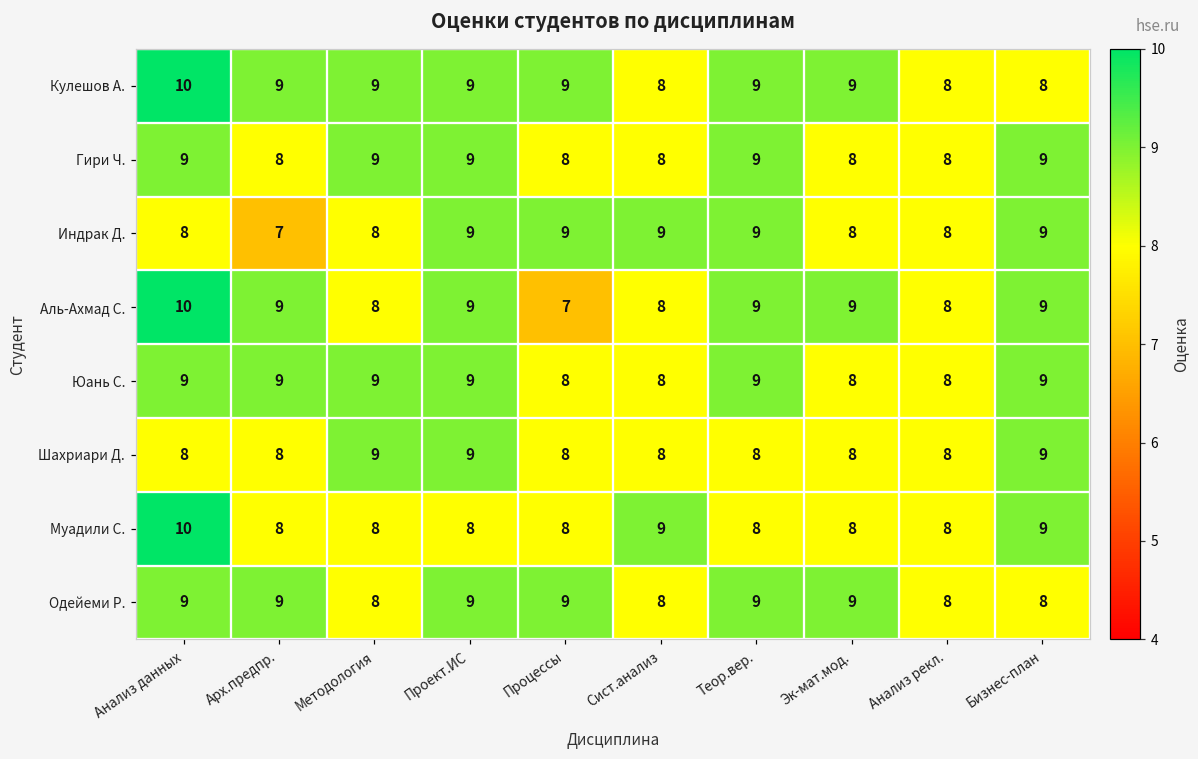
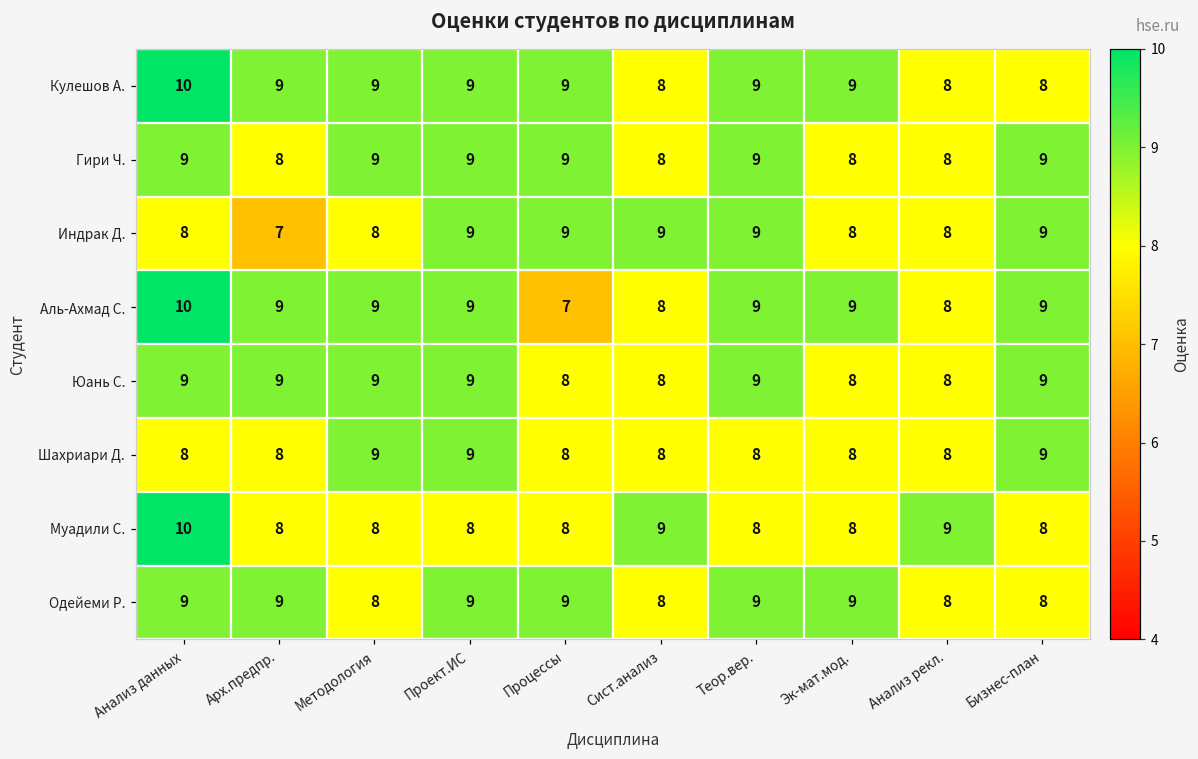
Гири Ч., Процессы: 8 -> 9
Аль-Ахмад С., Методология: 8 -> 9
Муадили С., Анализ рекл.: 8 -> 9
Муадили С., Бизнес-план: 9 -> 8
